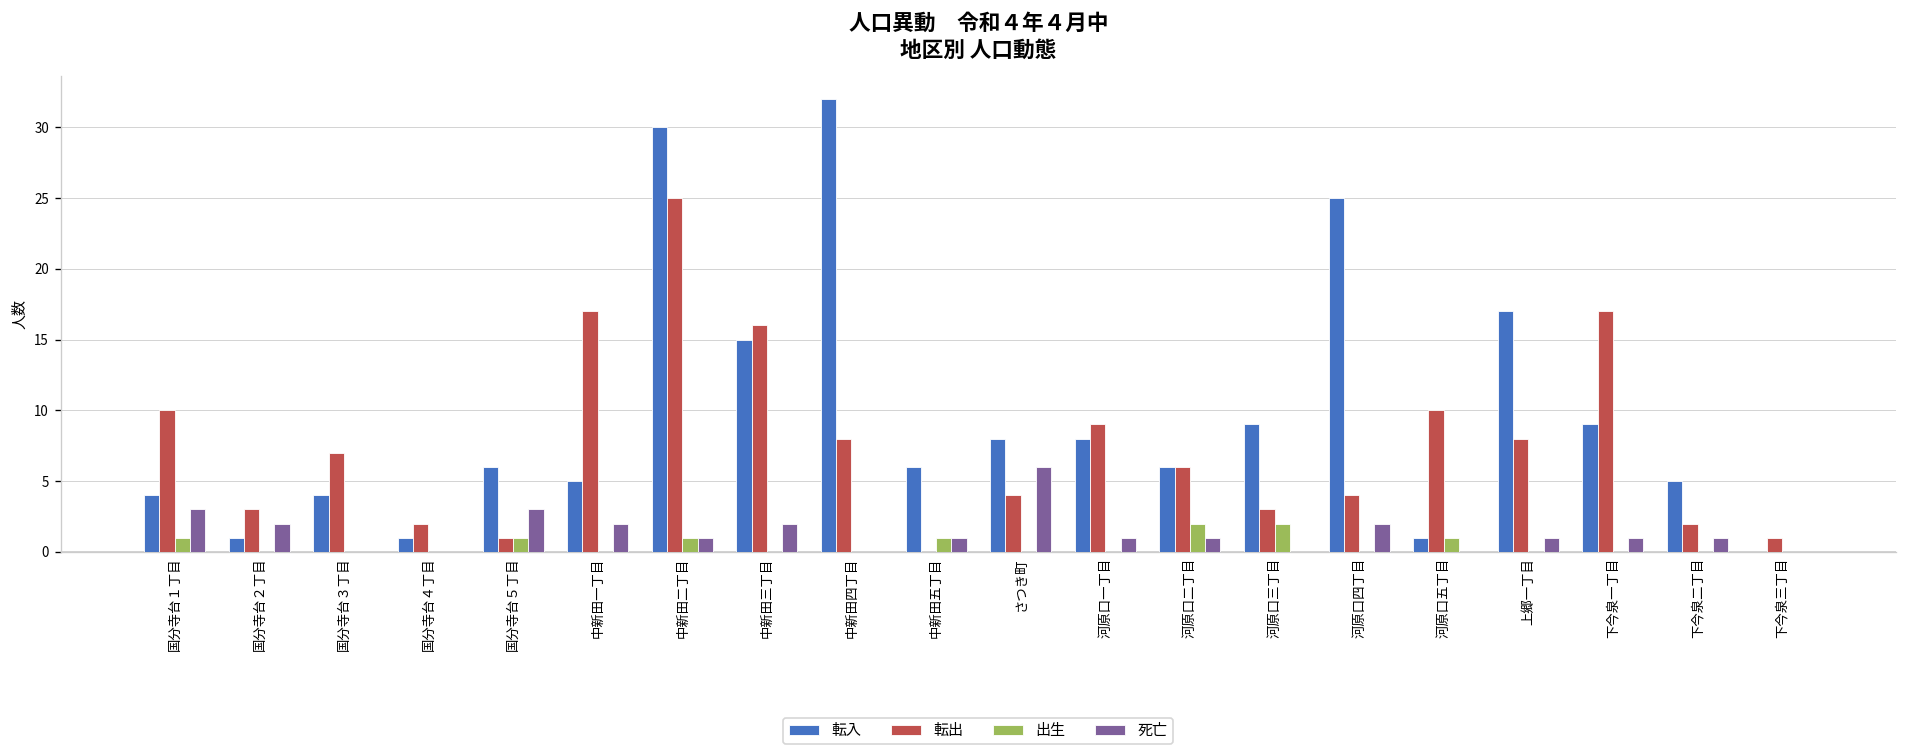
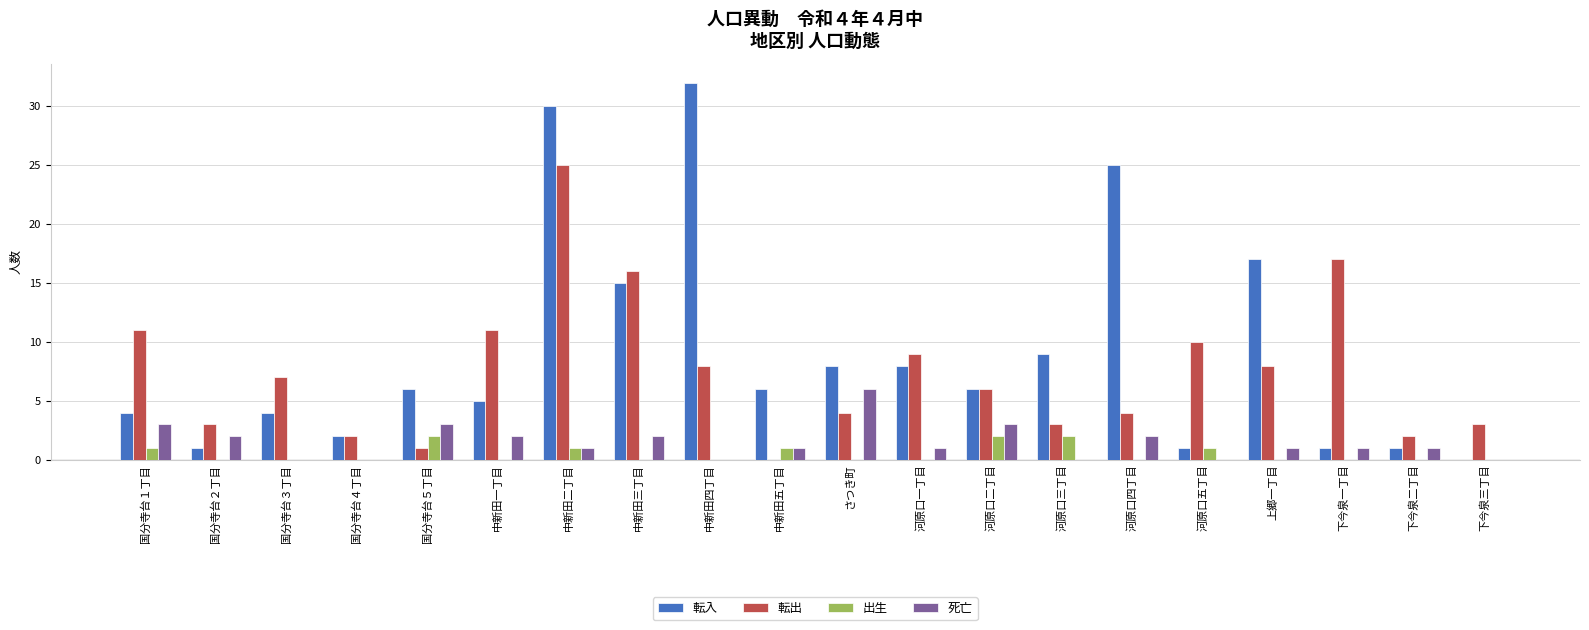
転出, 国分寺台１丁目: 10 -> 11
転入, 国分寺台４丁目: 1 -> 2
出生, 国分寺台５丁目: 1 -> 2
転出, 中新田一丁目: 17 -> 11
死亡, 河原口二丁目: 1 -> 3
転入, 下今泉一丁目: 9 -> 1
転入, 下今泉二丁目: 5 -> 1
転出, 下今泉三丁目: 1 -> 3
